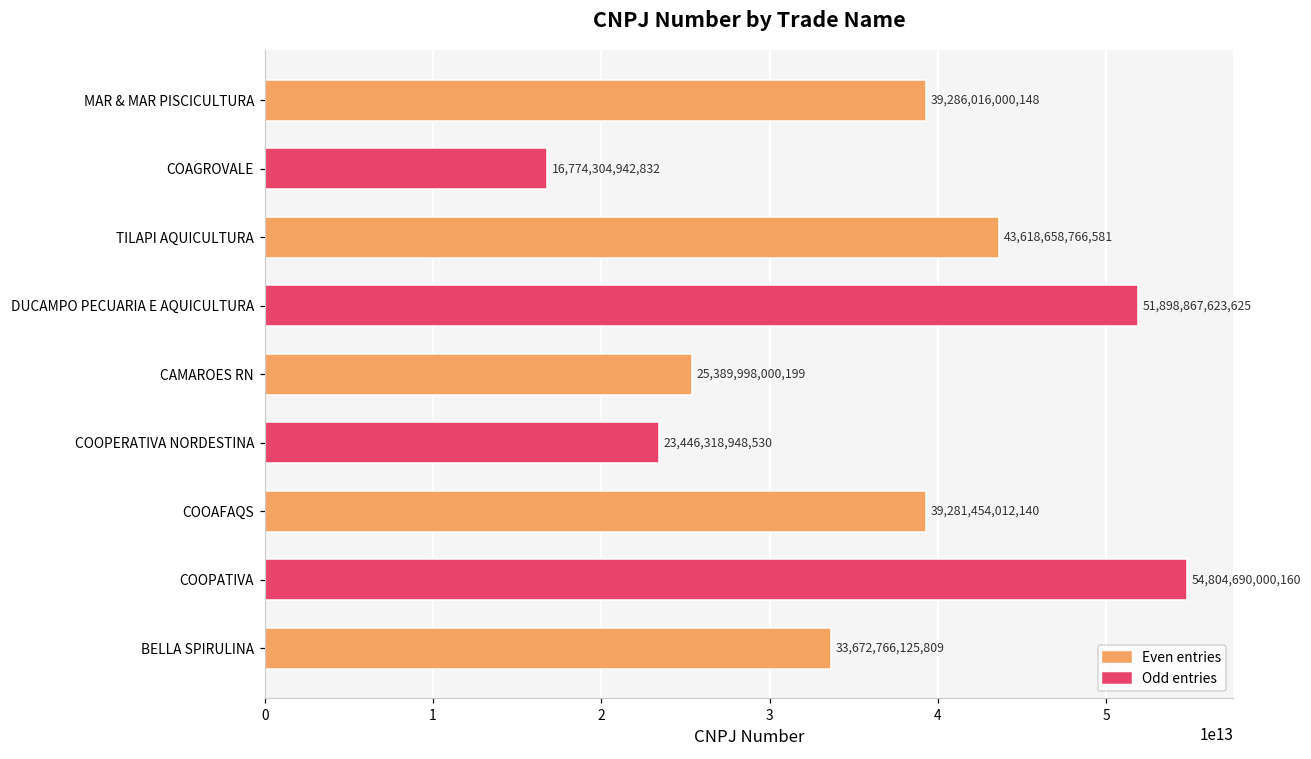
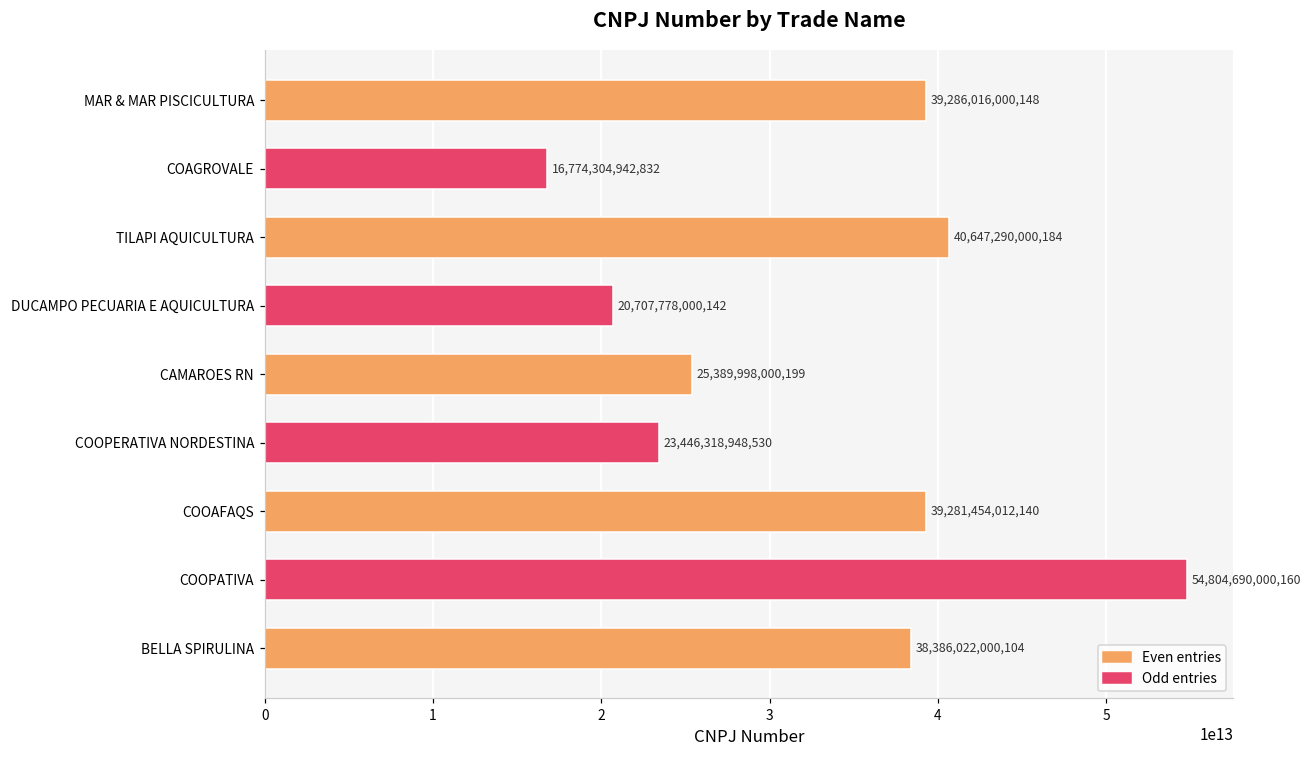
TILAPI AQUICULTURA: 43,618,658,766,581 -> 40,647,290,000,184
DUCAMPO PECUARIA E AQUICULTURA: 51,898,867,623,625 -> 20,707,778,000,142
BELLA SPIRULINA: 33,672,766,125,809 -> 38,386,022,000,104
